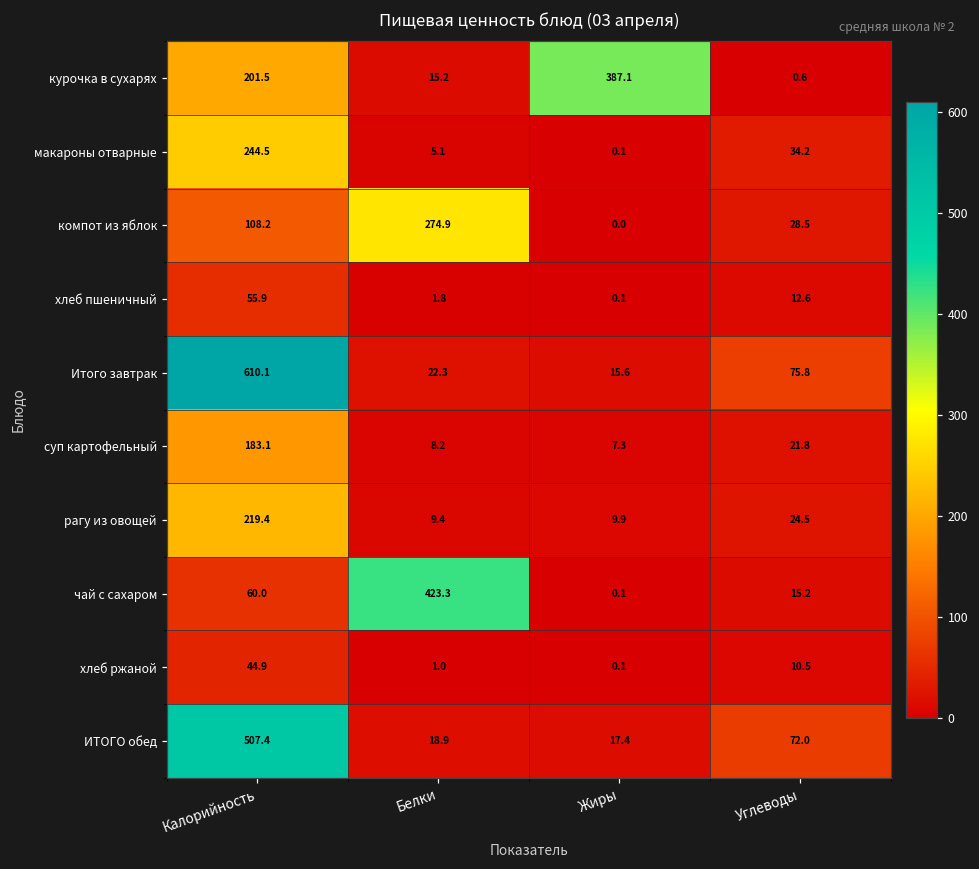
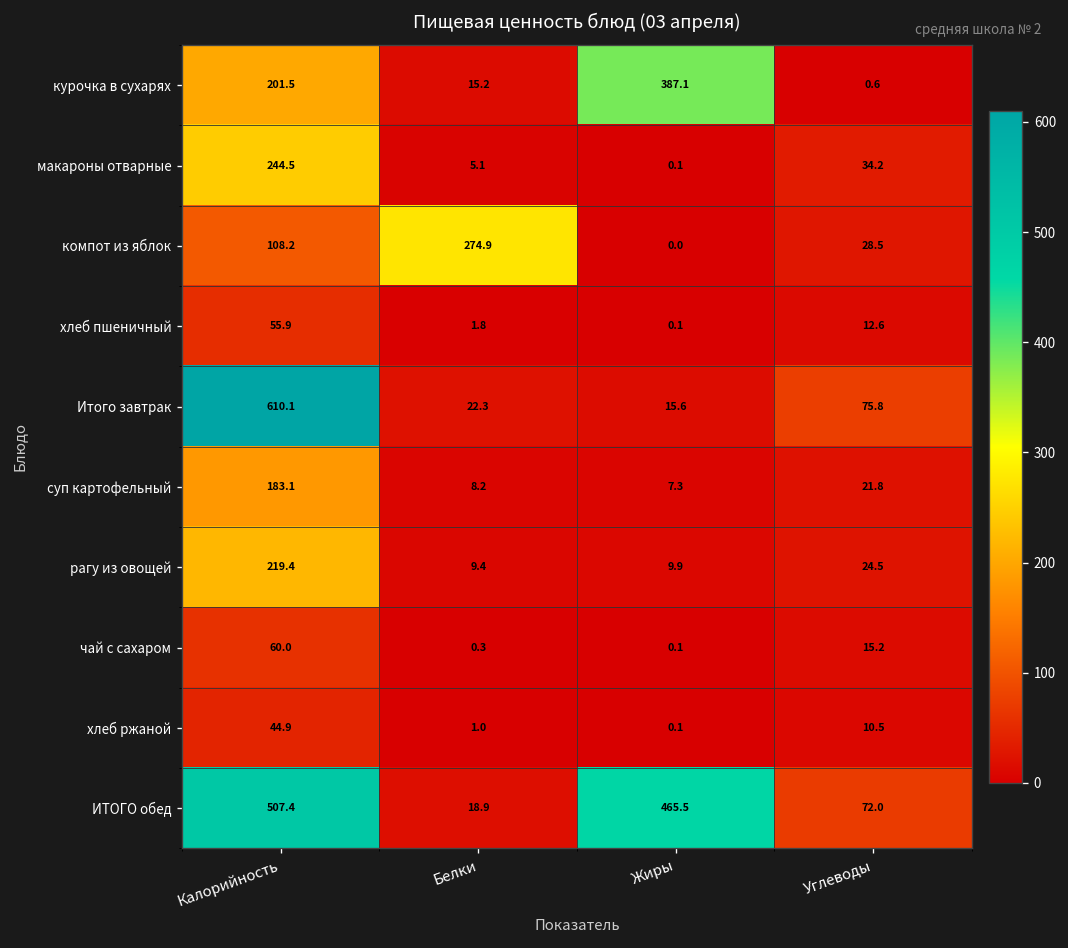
чай с сахаром, Белки: 423.3 -> 0.3
ИТОГО обед, Жиры: 17.4 -> 465.5
